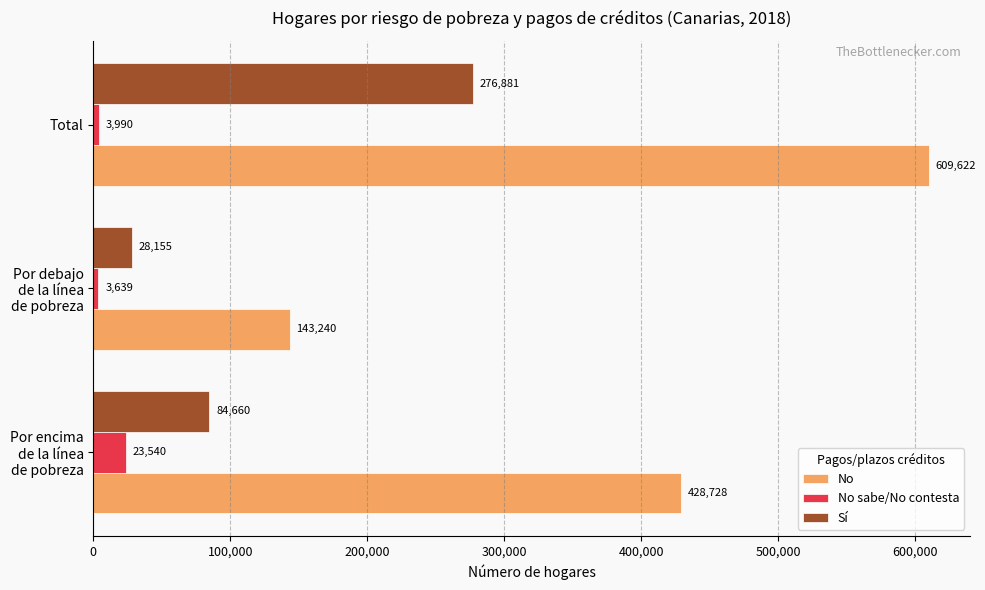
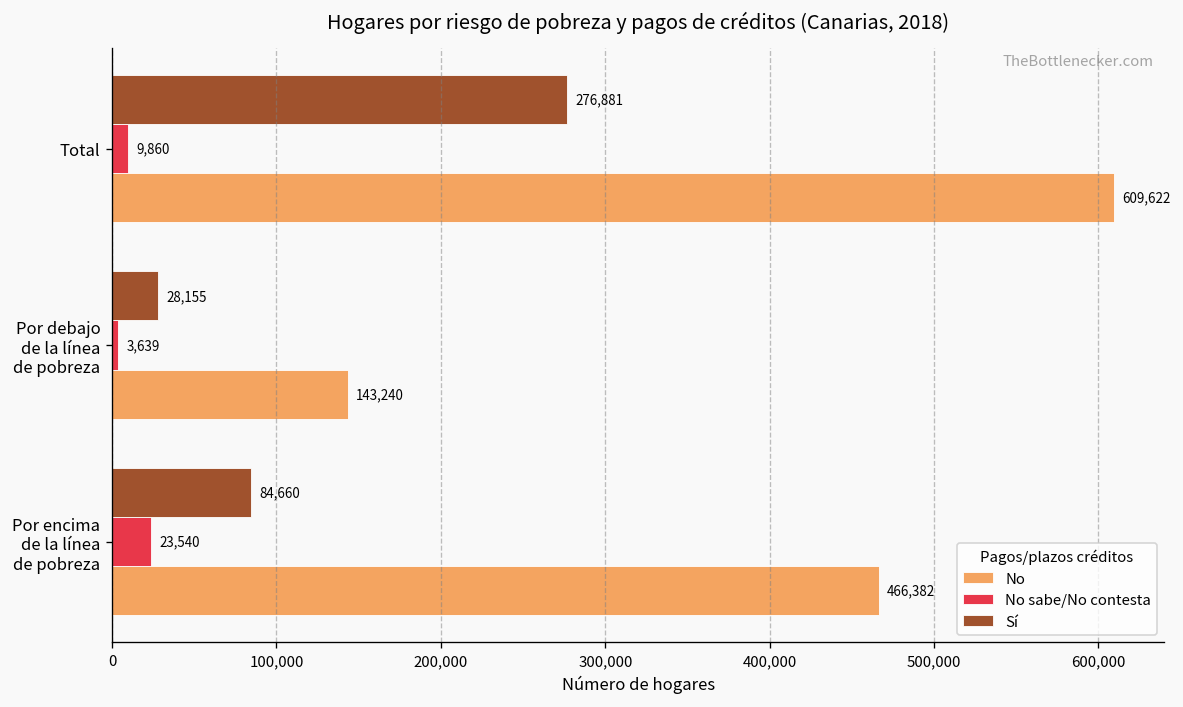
No sabe/No contesta, Total: 3,990 -> 9,860
No, Por encima de la línea de pobreza: 428,728 -> 466,382
